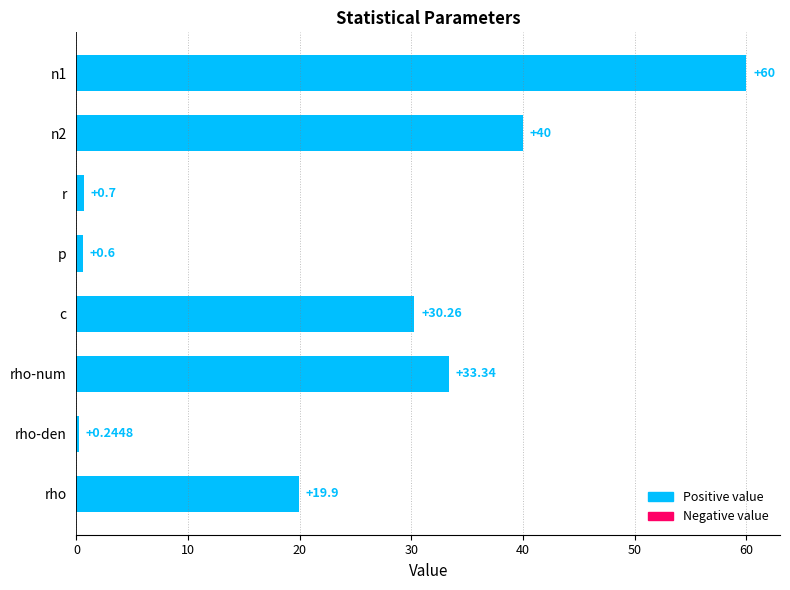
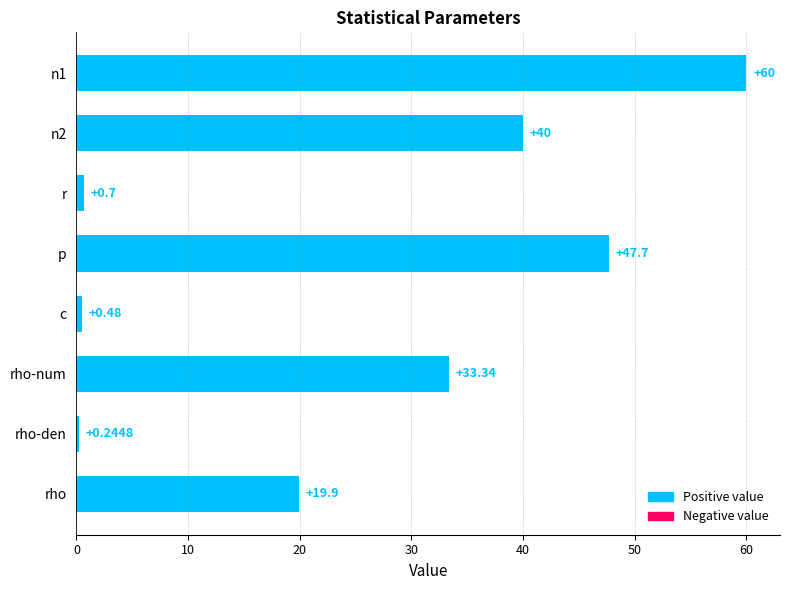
p: +0.6 -> +47.7
c: +30.26 -> +0.48
